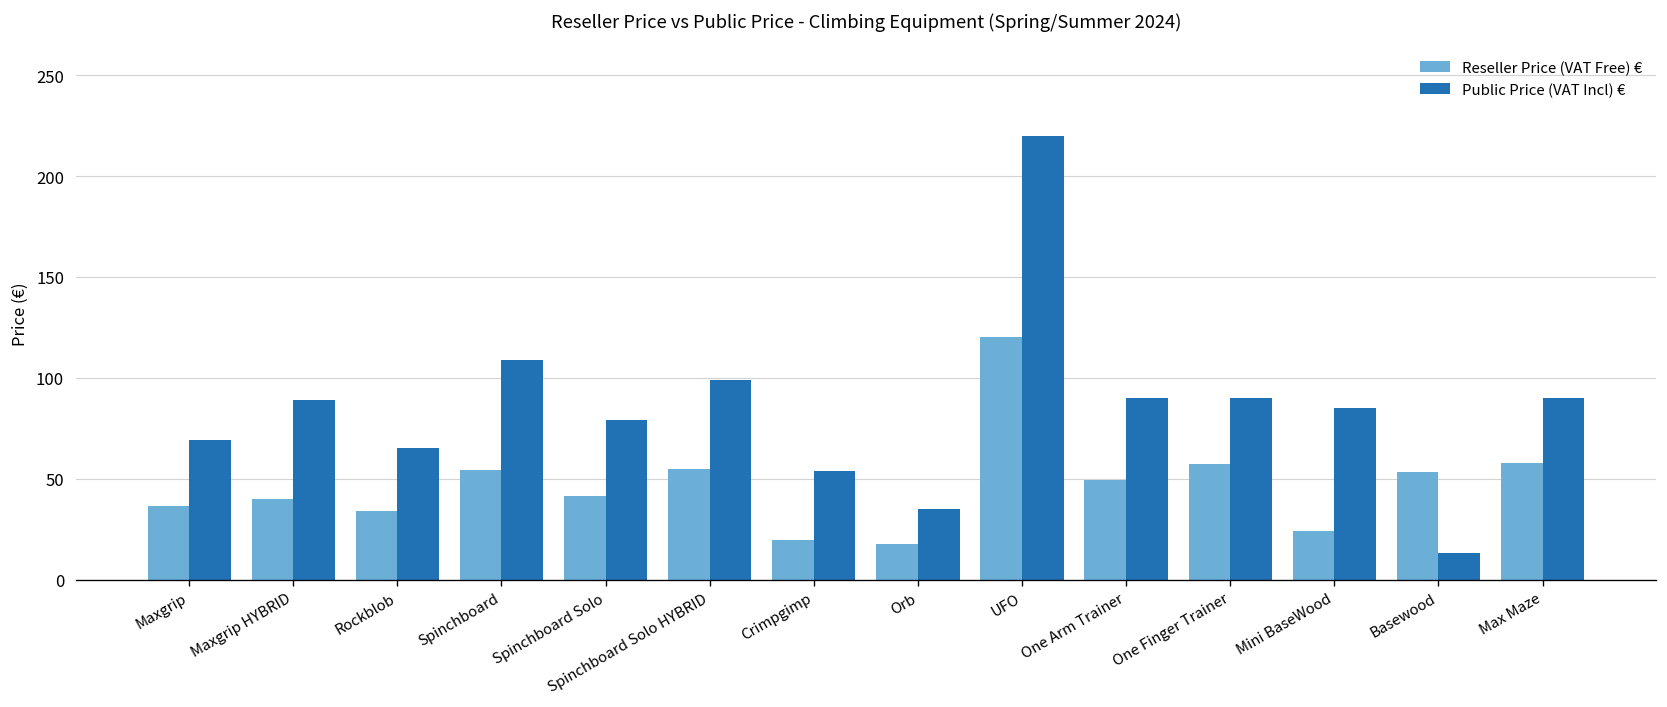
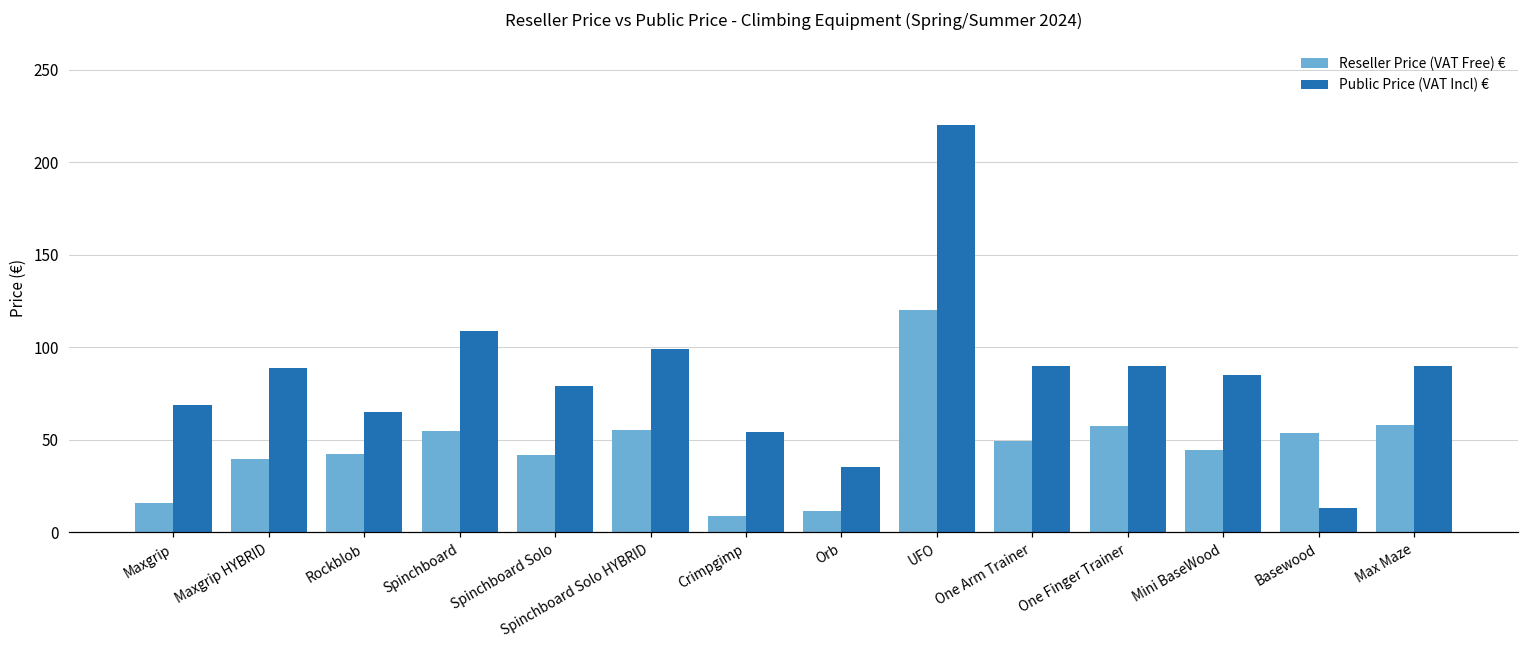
Reseller Price (VAT Free) €, Maxgrip: 36 -> 16
Reseller Price (VAT Free) €, Rockblob: 34 -> 42
Reseller Price (VAT Free) €, Crimpgimp: 20 -> 9
Reseller Price (VAT Free) €, Orb: 18 -> 12
Reseller Price (VAT Free) €, Mini BaseWood: 24 -> 45
